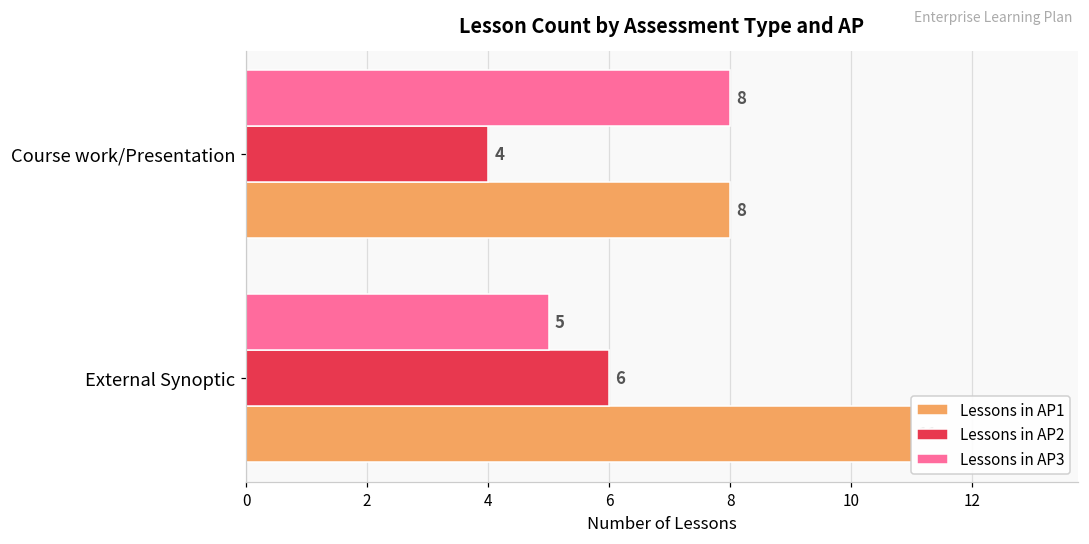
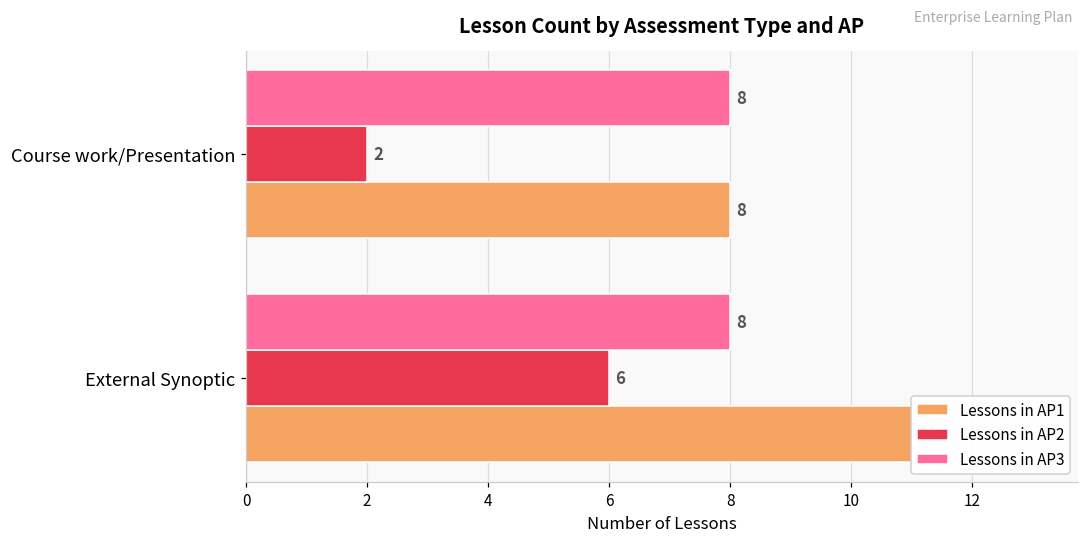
Lessons in AP2, Course work/Presentation: 4 -> 2
Lessons in AP3, External Synoptic: 5 -> 8
